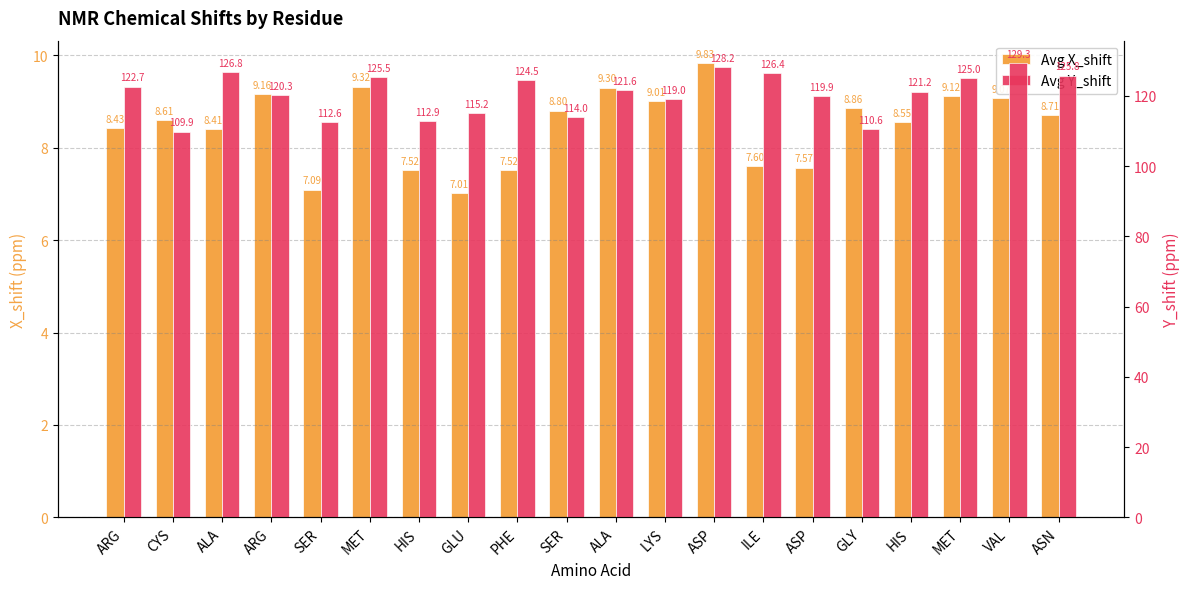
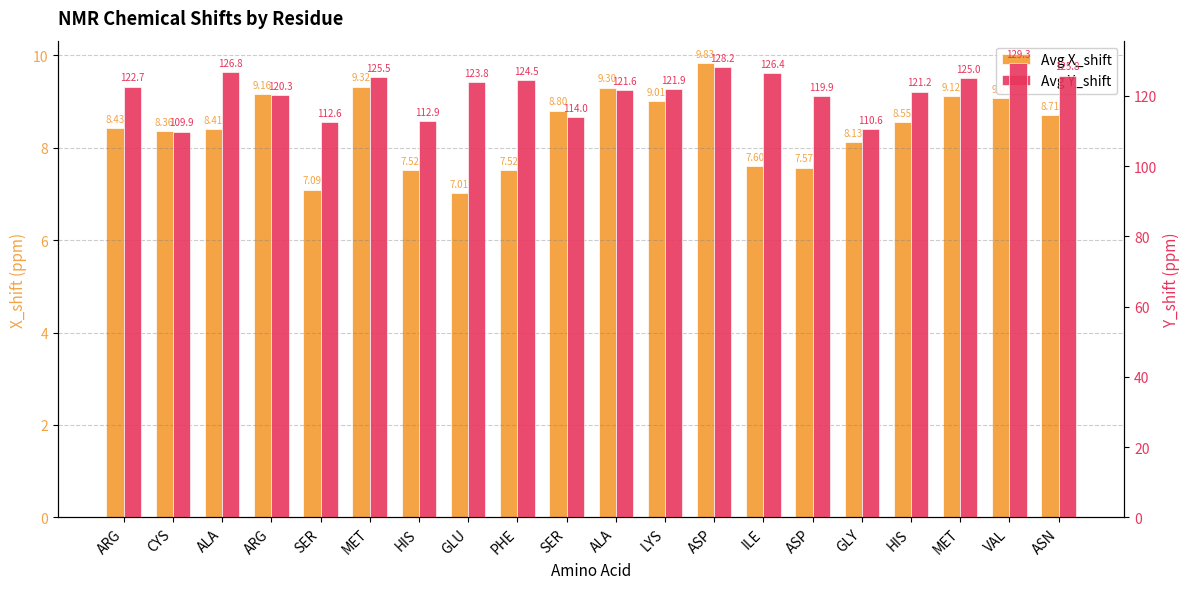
Avg X_shift, CYS: 8.61 -> 8.36
Avg X_shift, GLY: 8.86 -> 8.13
Avg Y_shift, GLU: 115.2 -> 123.8
Avg Y_shift, LYS: 119.0 -> 121.9
